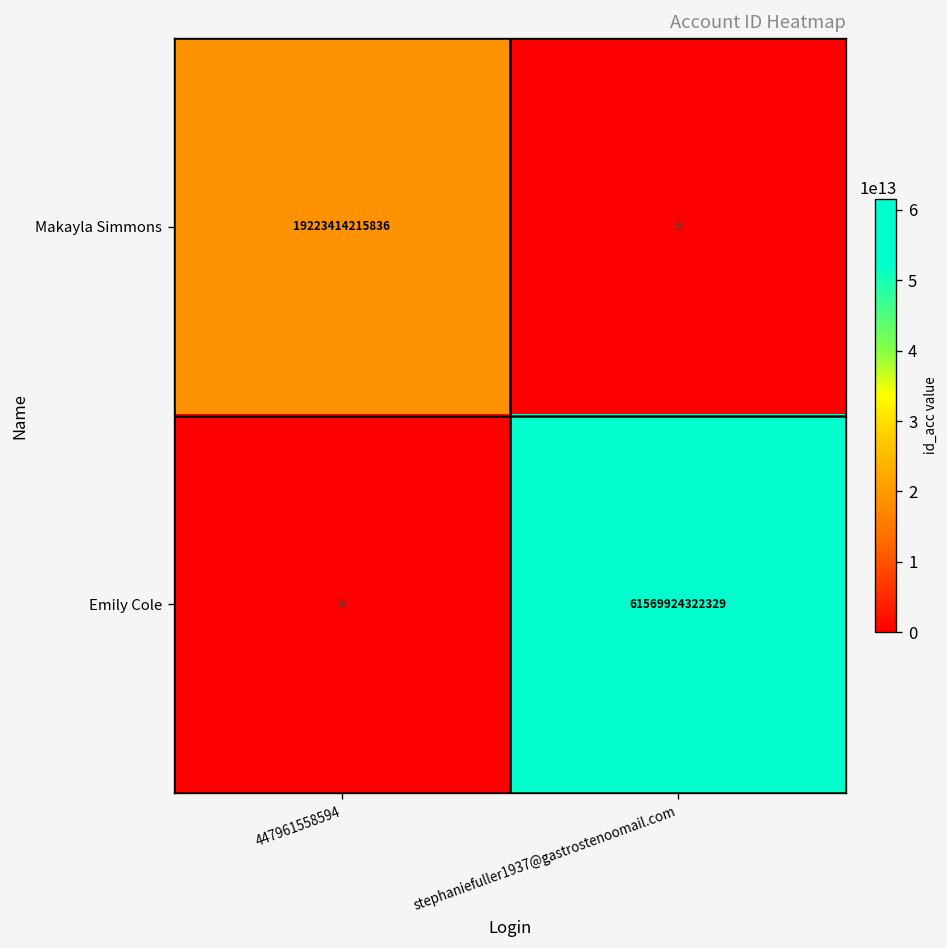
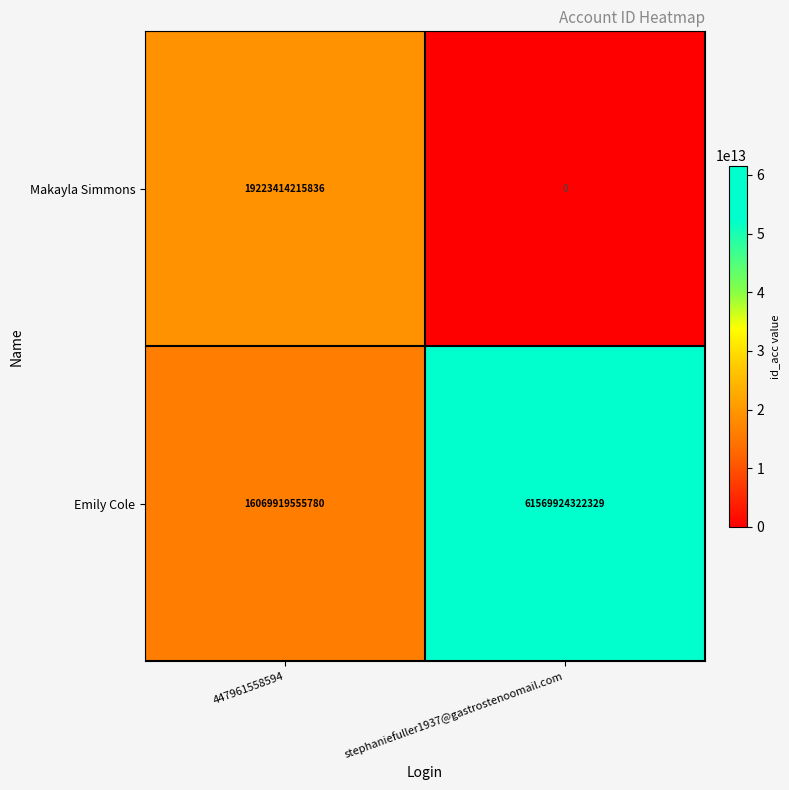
Emily Cole, 447961558594: 0 -> 16069919555780
